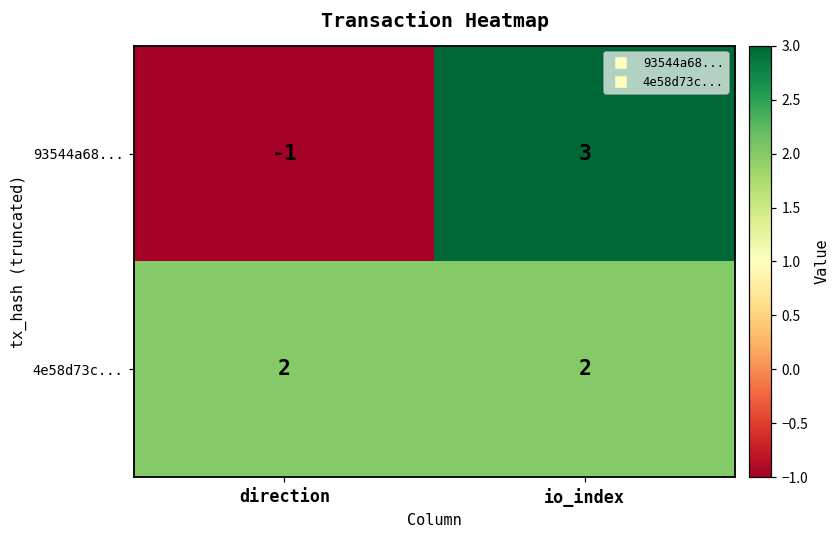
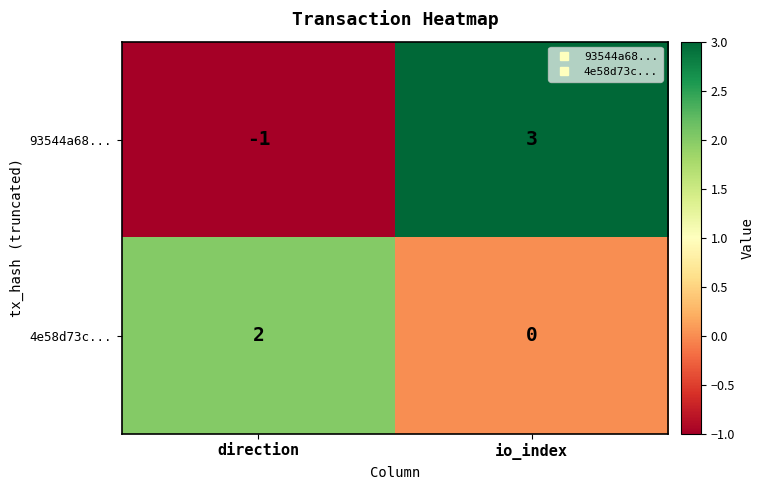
4e58d73c..., io_index: 2 -> 0
